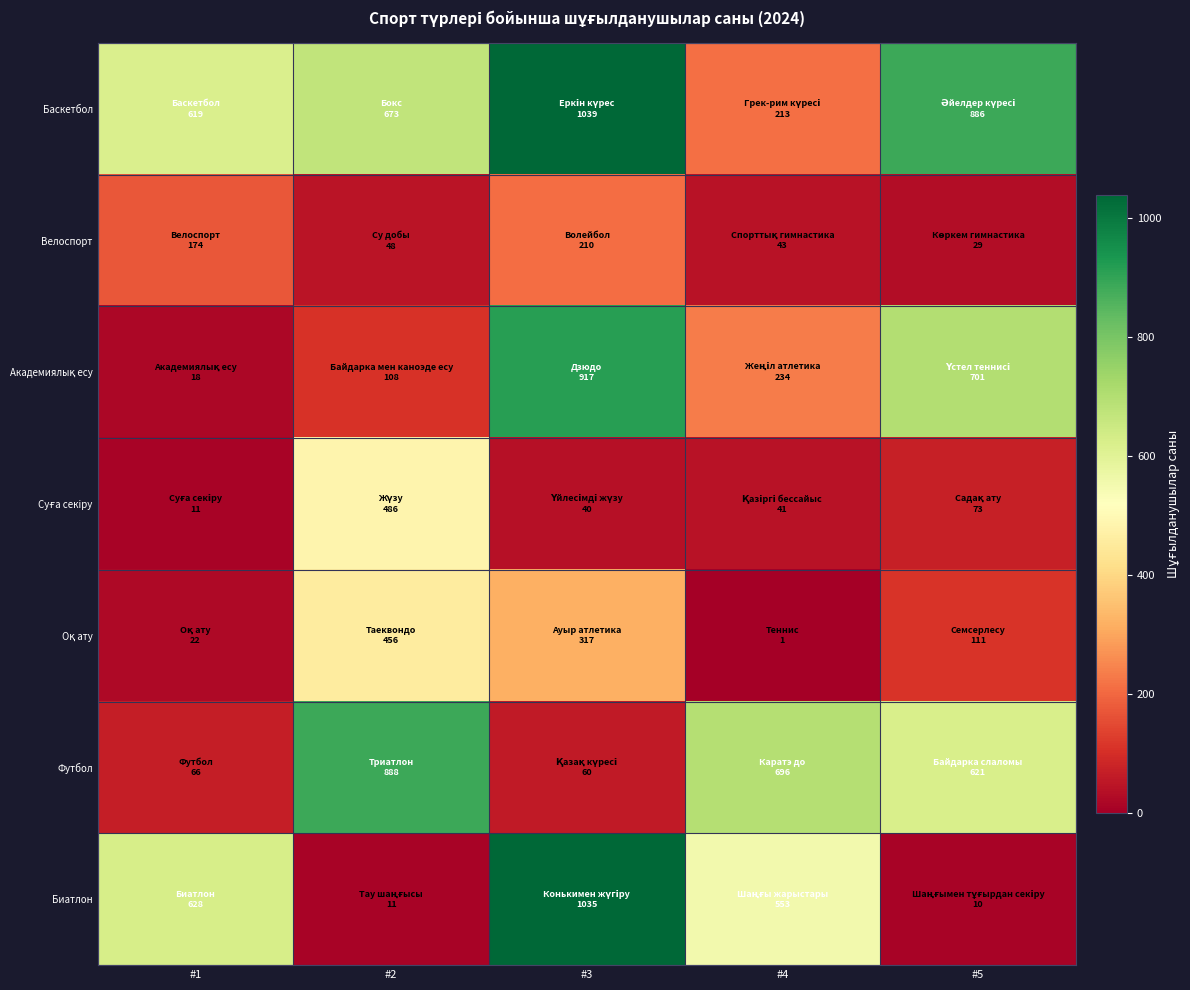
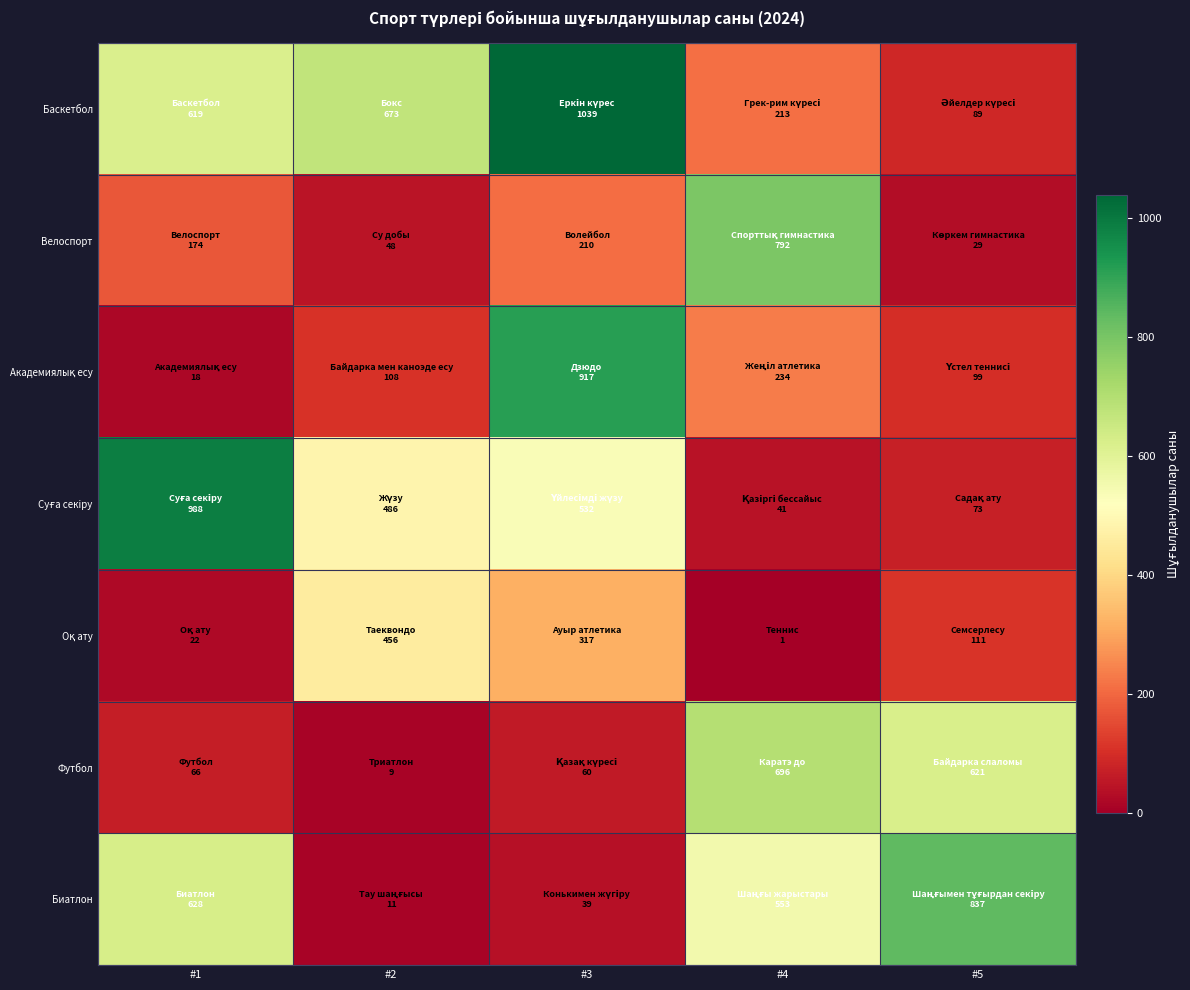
Баскетбол, #5: 886 -> 89
Велоспорт, #4: 43 -> 792
Академиялық есу, #5: 701 -> 99
Суға секіру, #1: 11 -> 988
Суға секіру, #3: 40 -> 532
Футбол, #2: 888 -> 9
Биатлон, #3: 1035 -> 39
Биатлон, #5: 10 -> 837
